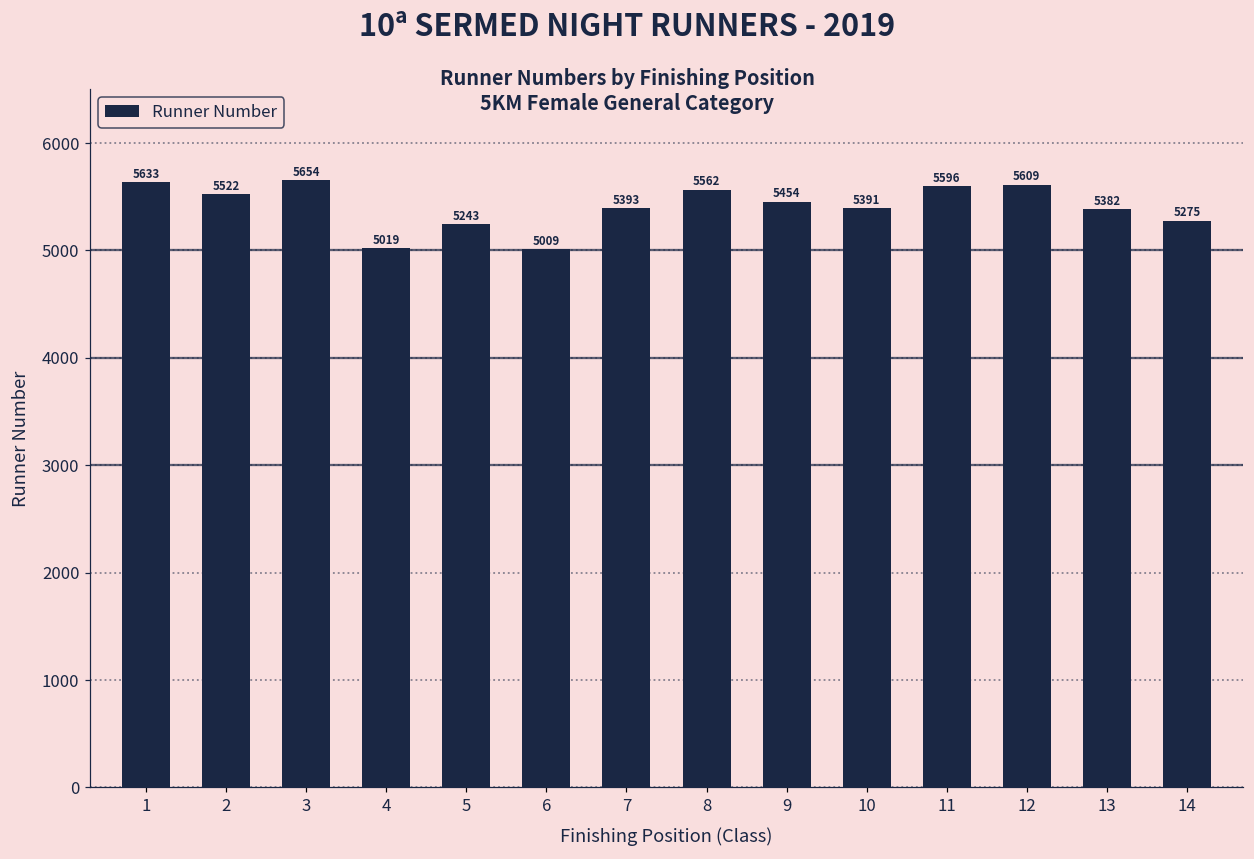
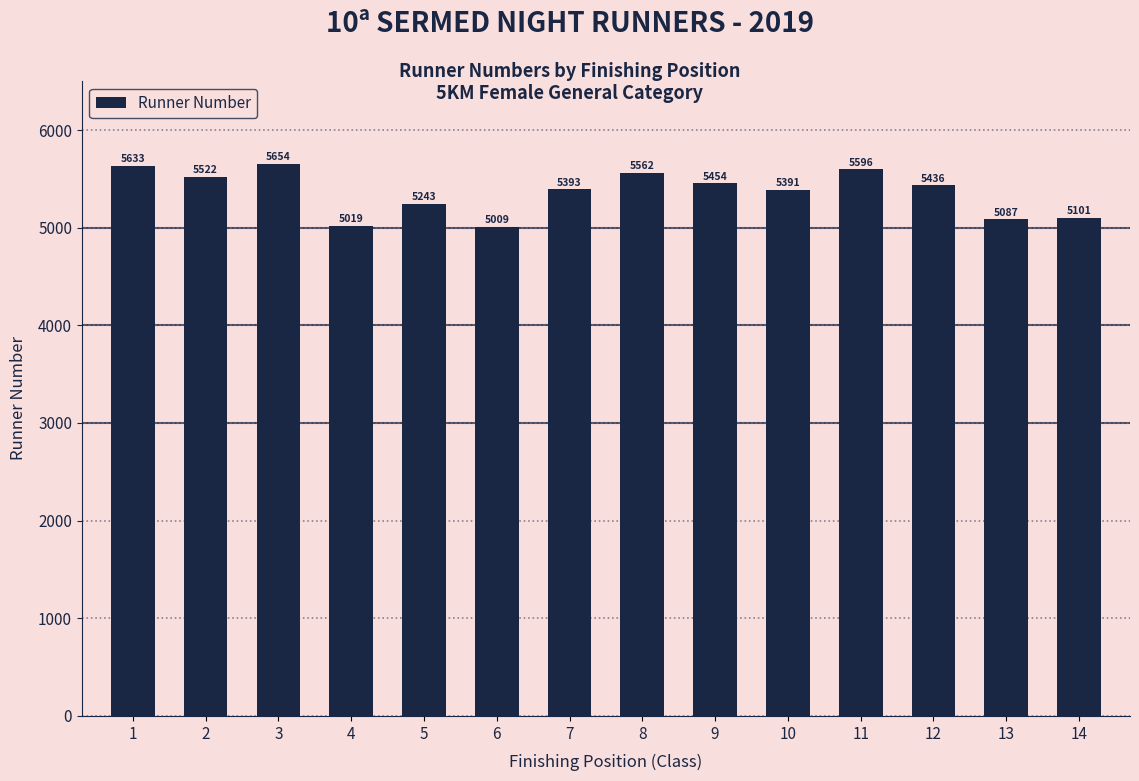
12: 5609 -> 5436
13: 5382 -> 5087
14: 5275 -> 5101
